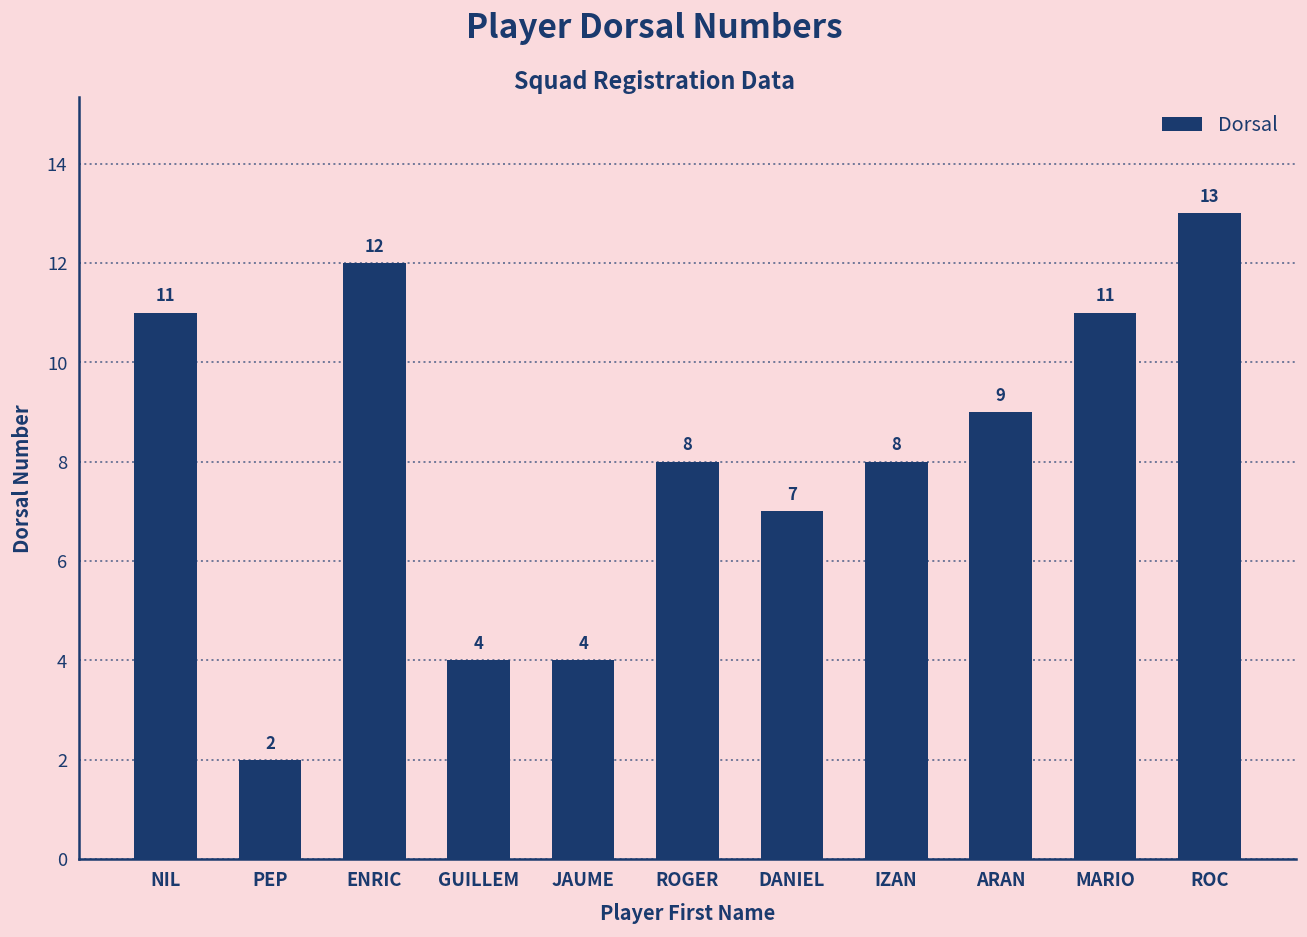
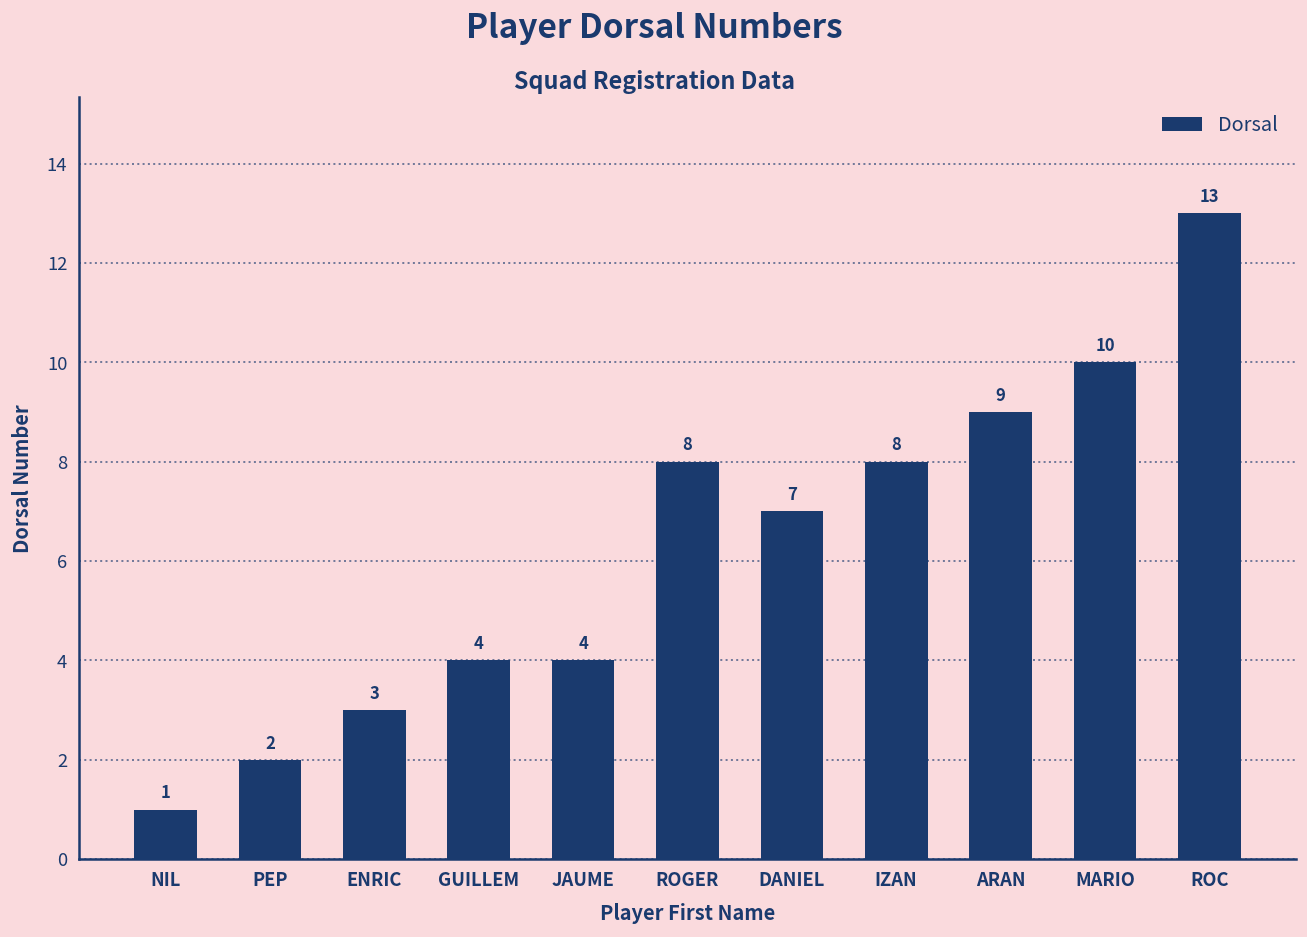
NIL: 11 -> 1
ENRIC: 12 -> 3
MARIO: 11 -> 10
